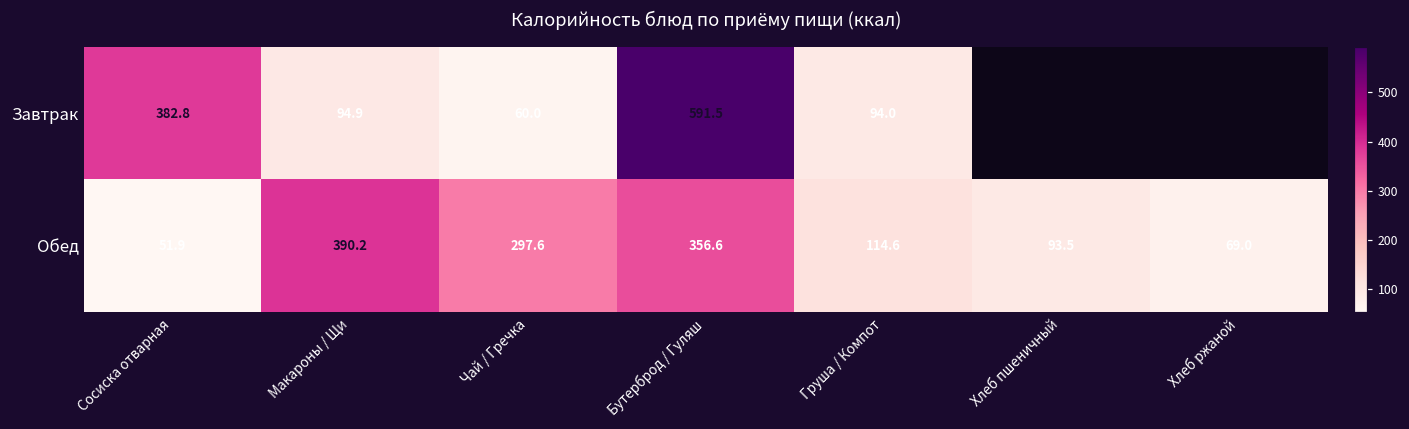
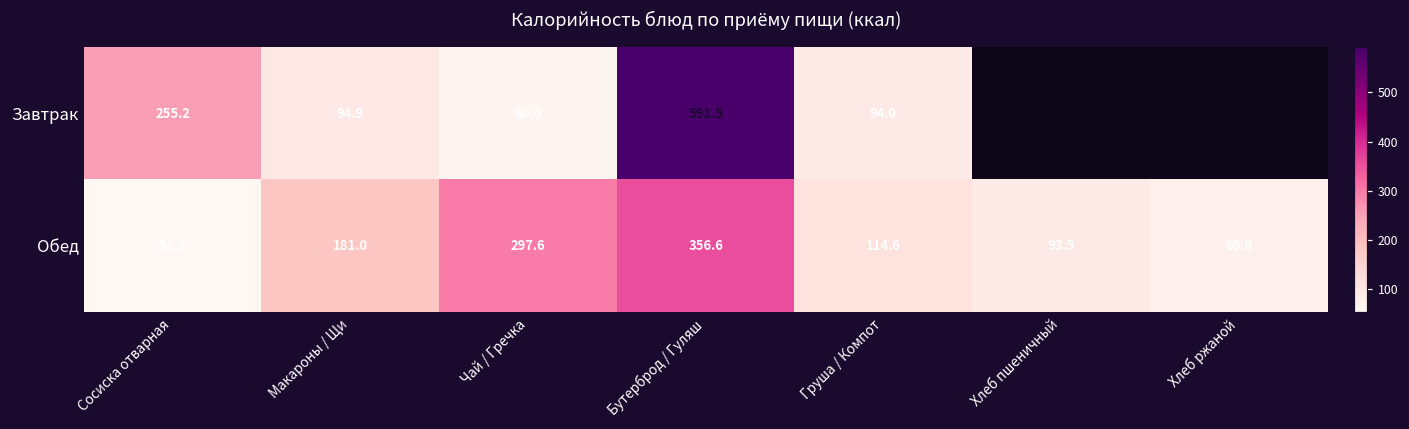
Завтрак, Сосиска отварная: 382.8 -> 255.2
Обед, Макароны / Щи: 390.2 -> 181.0
